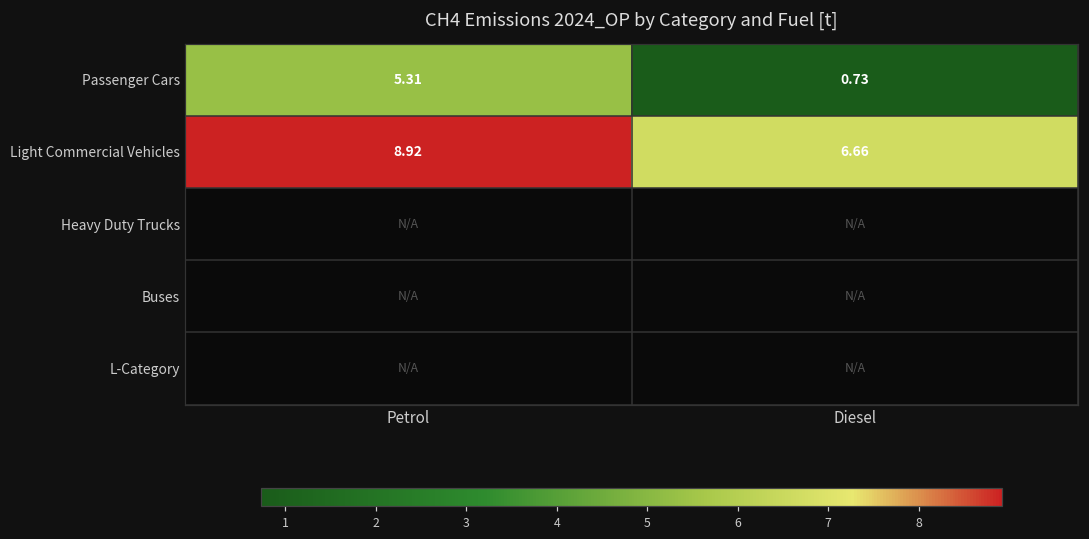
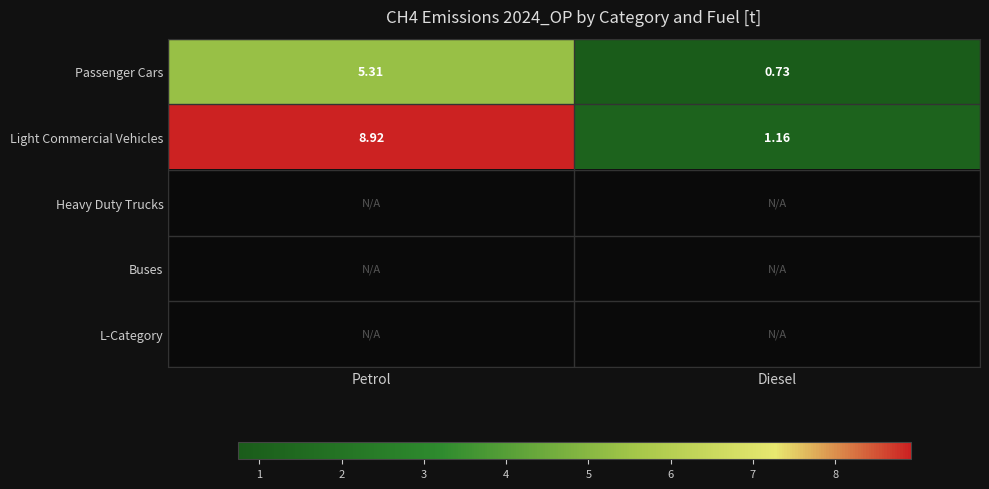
Light Commercial Vehicles, Diesel: 6.66 -> 1.16
